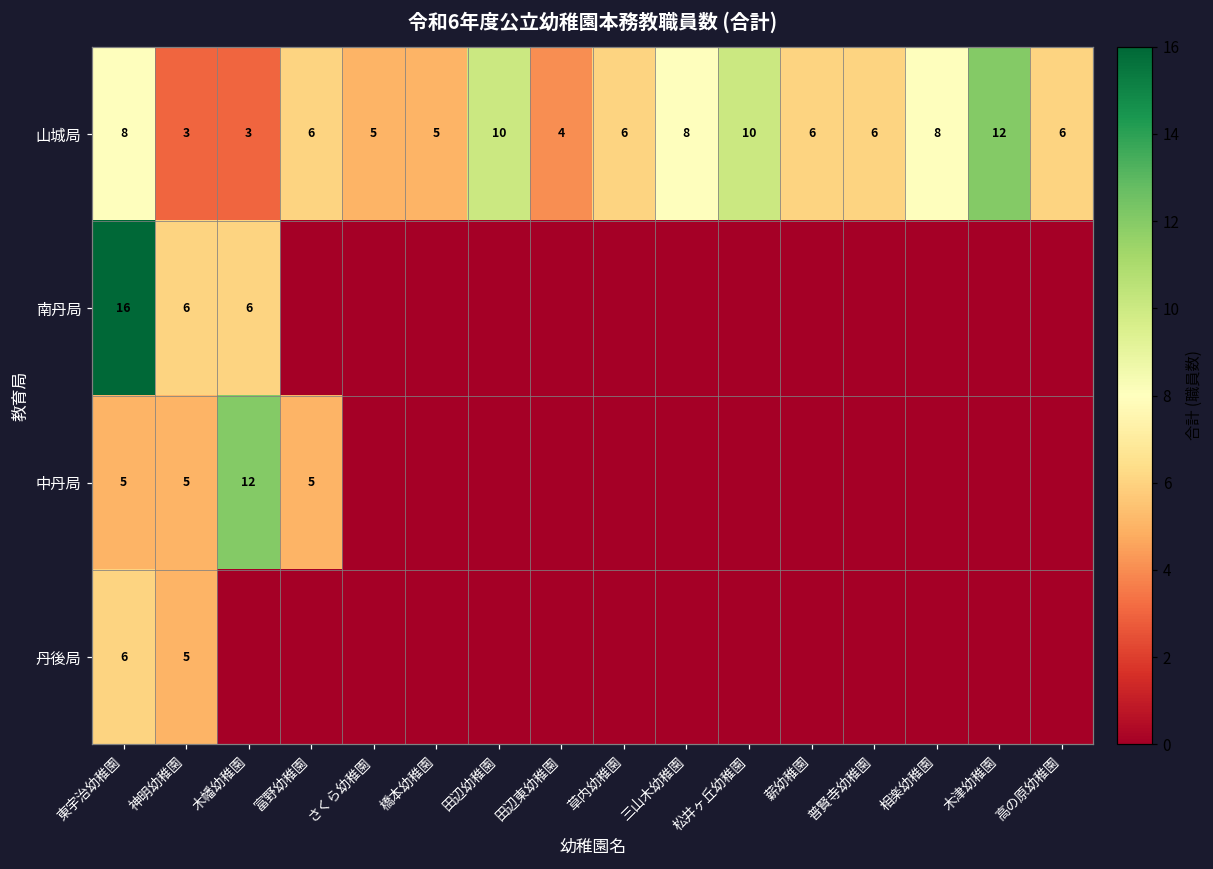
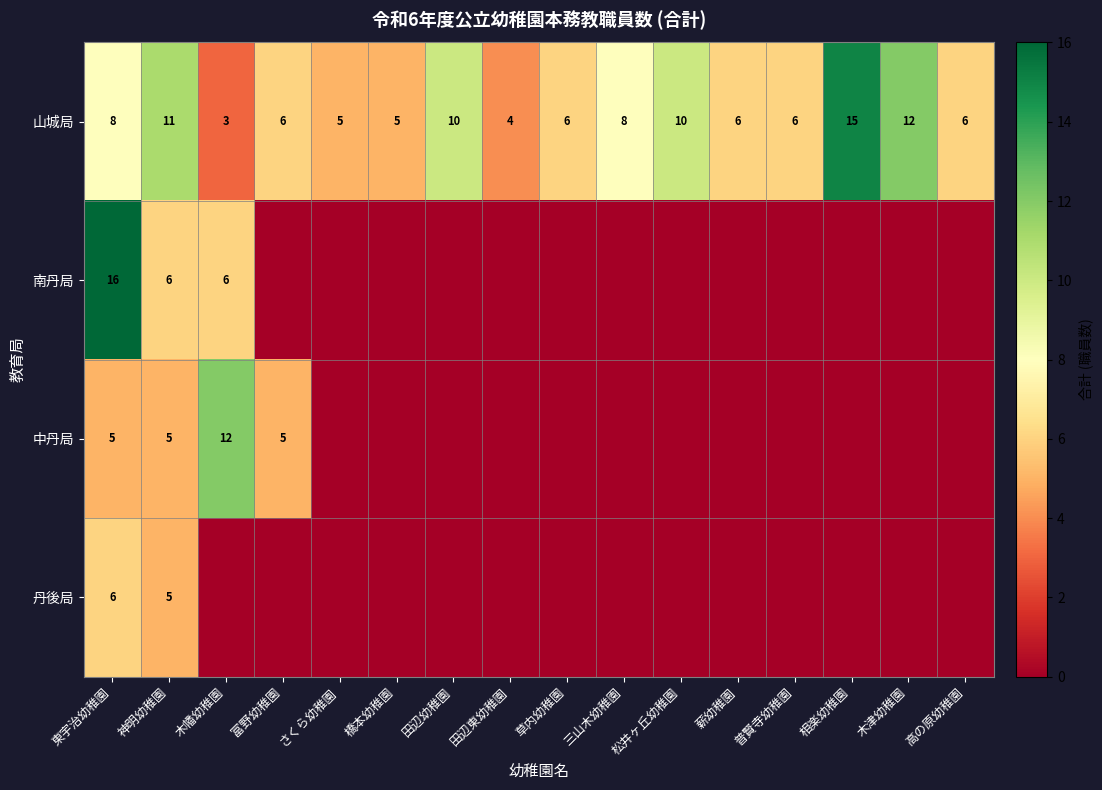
山城局, 神明幼稚園: 3 -> 11
山城局, 相楽幼稚園: 8 -> 15
